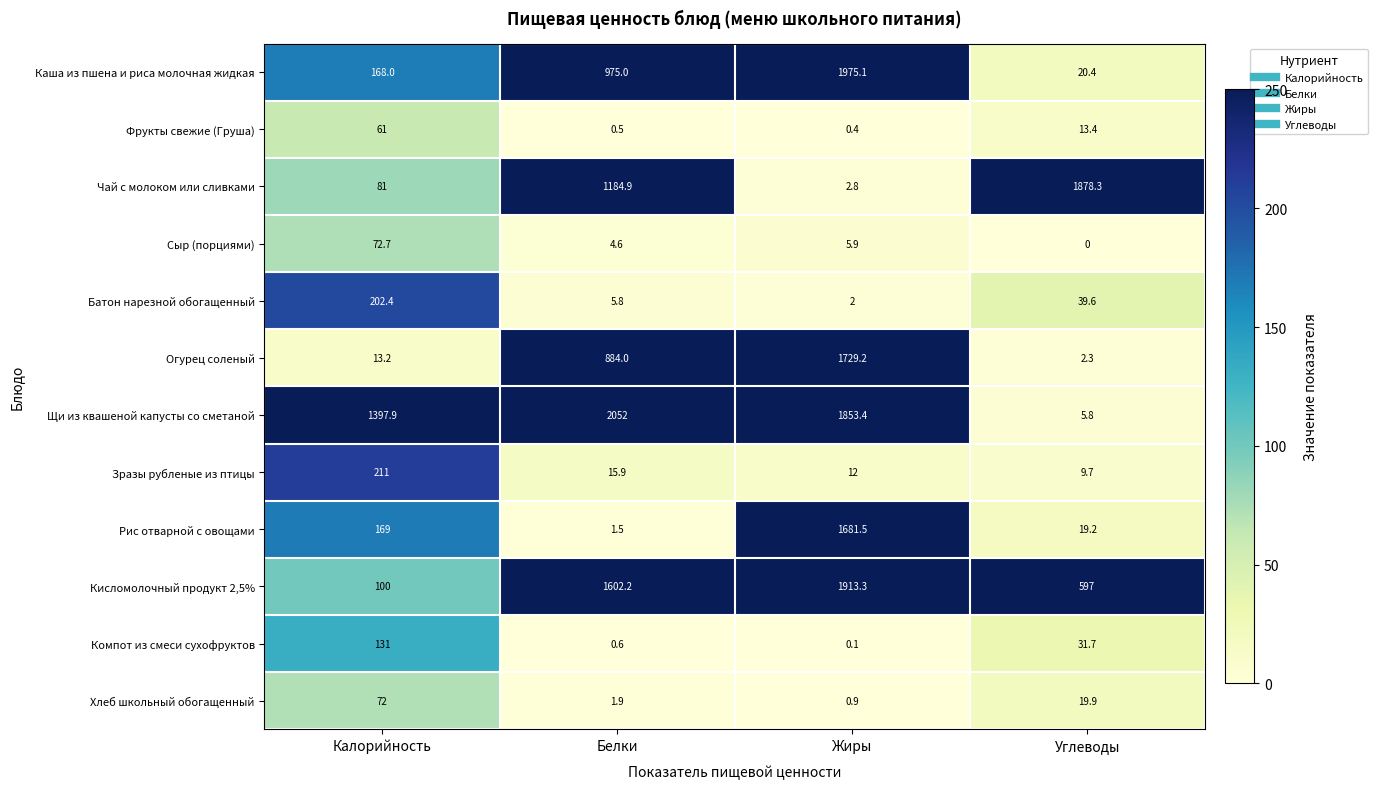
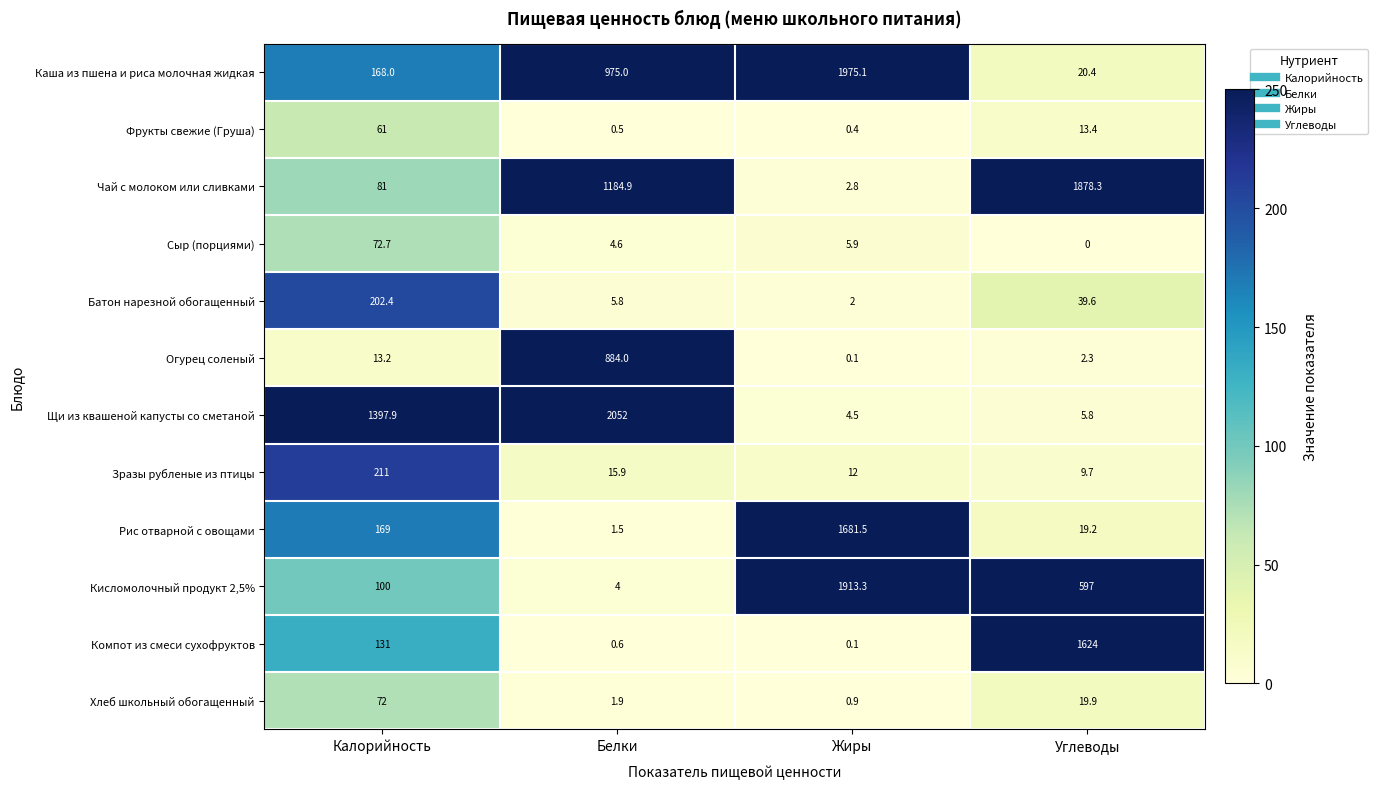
Огурец соленый, Жиры: 1729.2 -> 0.1
Щи из квашеной капусты со сметаной, Жиры: 1853.4 -> 4.5
Кисломолочный продукт 2,5%, Белки: 1602.2 -> 4
Компот из смеси сухофруктов, Углеводы: 31.7 -> 1624
